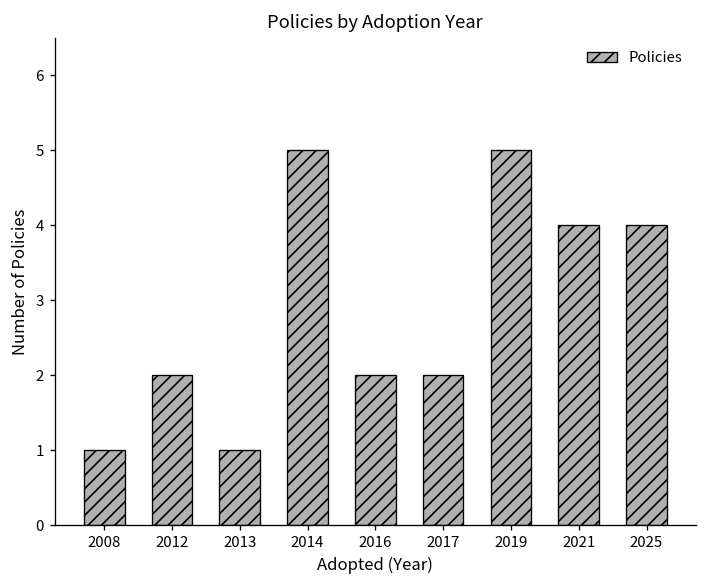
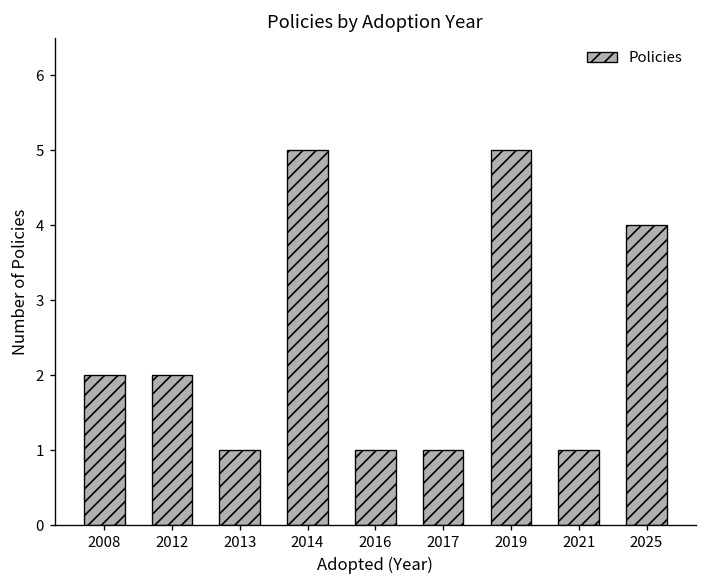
2008: 1 -> 2
2016: 2 -> 1
2017: 2 -> 1
2021: 4 -> 1
